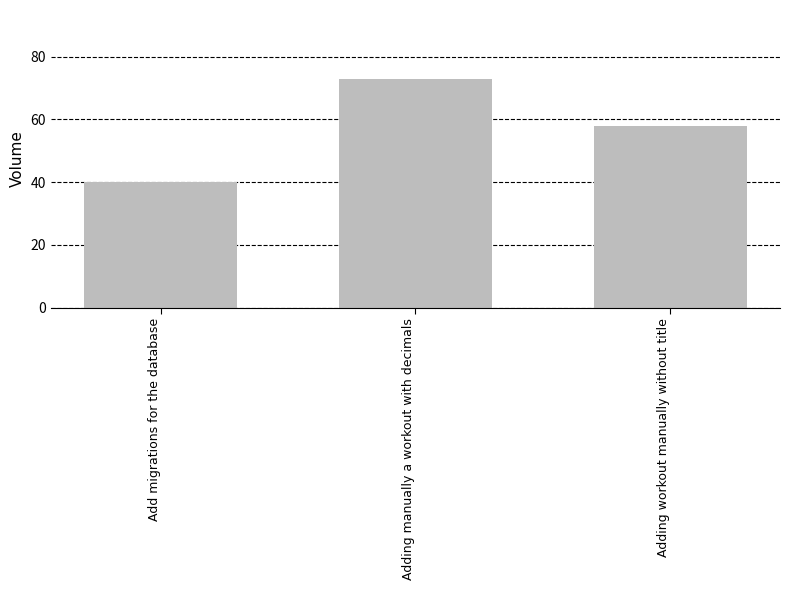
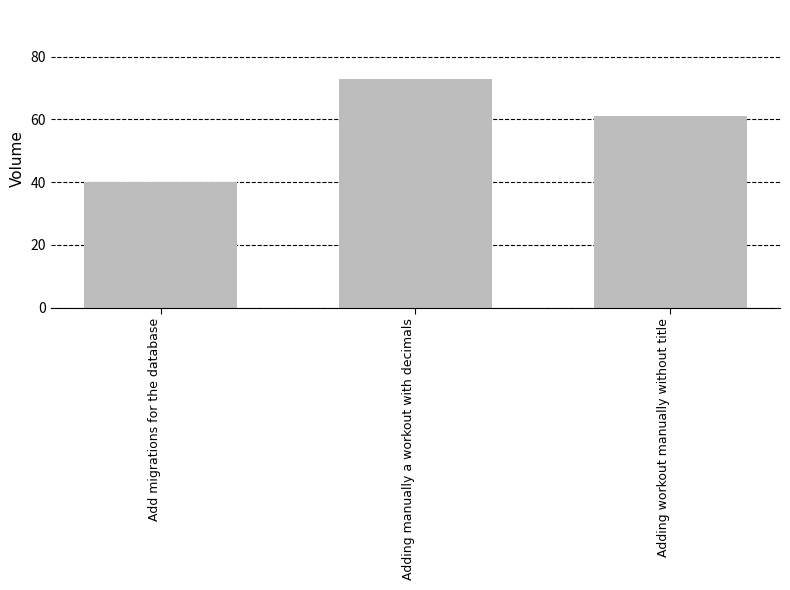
Adding workout manually without title: 58 -> 61
